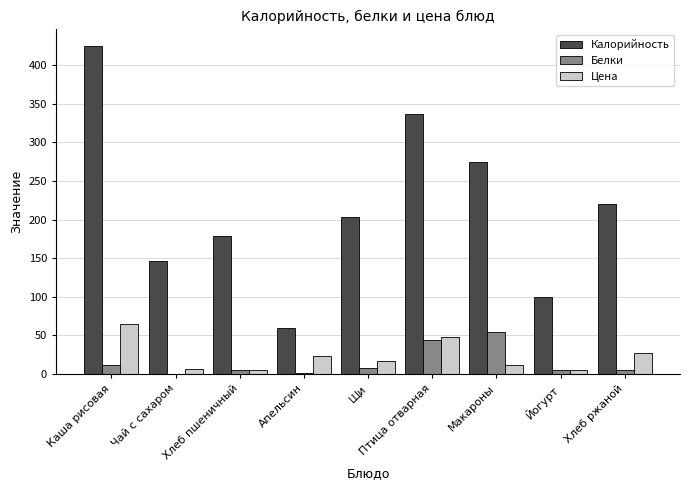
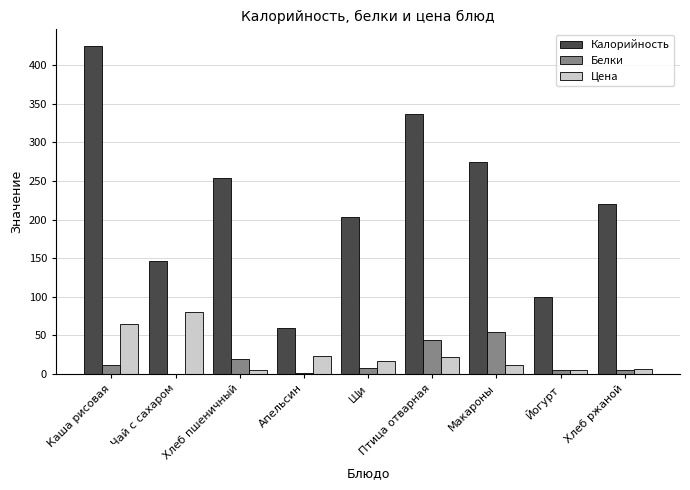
Цена, Чай с сахаром: 10 -> 80
Калорийность, Хлеб пшеничный: 180 -> 250
Белки, Хлеб пшеничный: 10 -> 20
Цена, Птица отварная: 50 -> 20
Цена, Хлеб ржаной: 30 -> 10
